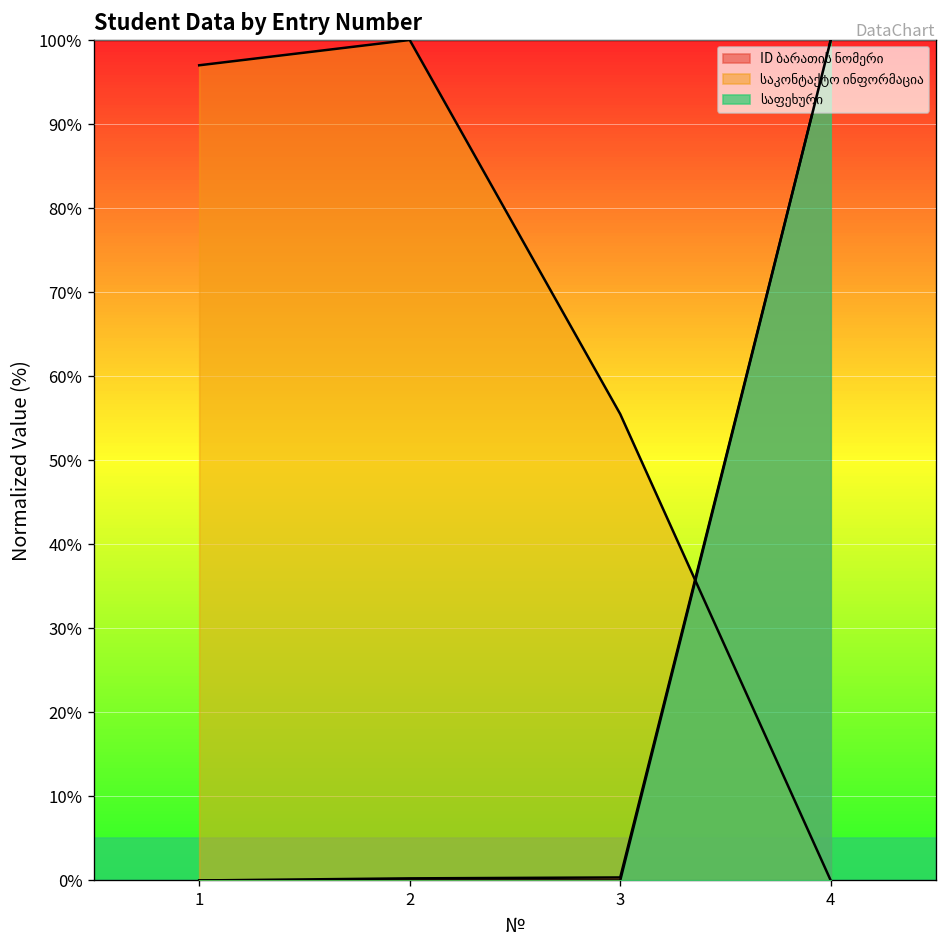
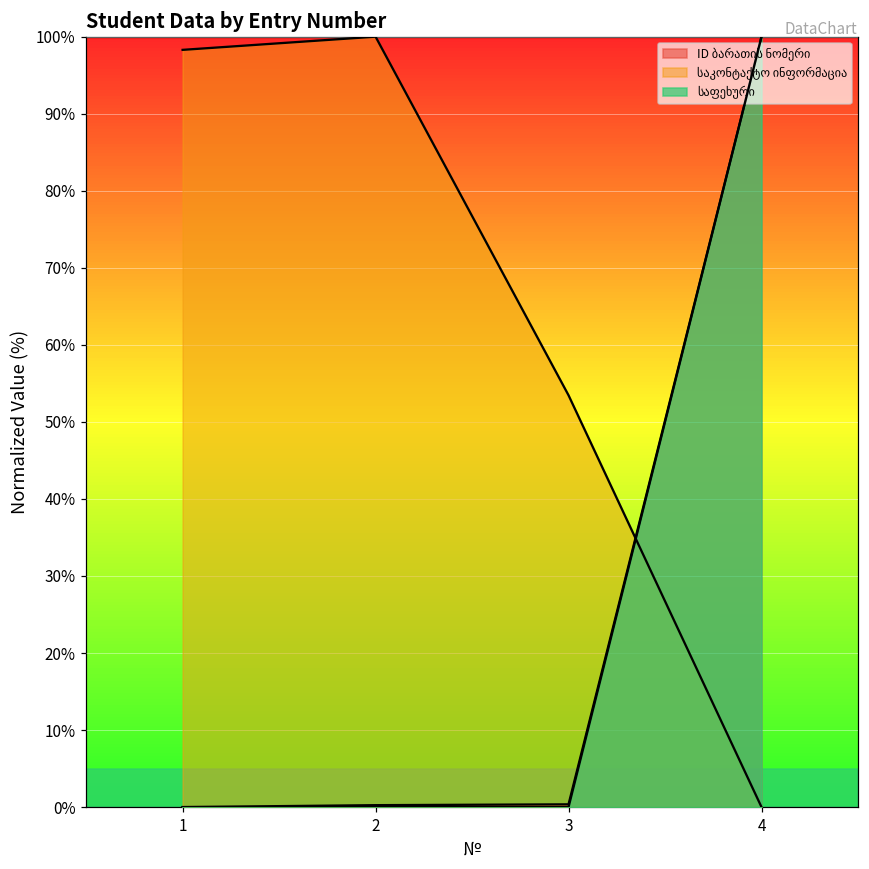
საკონტაქტო ინფორმაცია, 1: 97% -> 98%
საკონტაქტო ინფორმაცია, 3: 55% -> 53%
